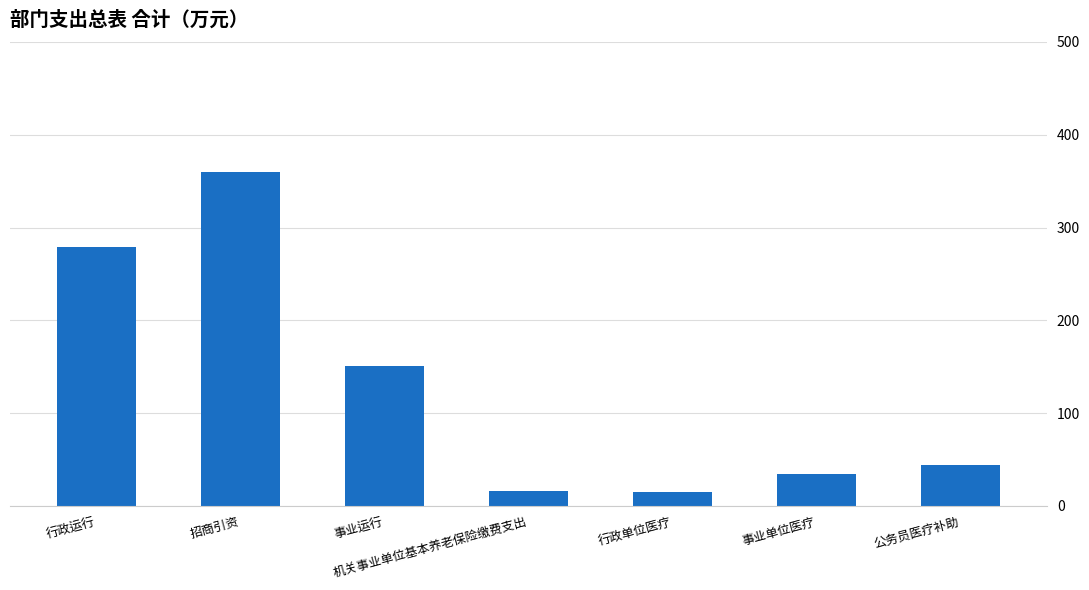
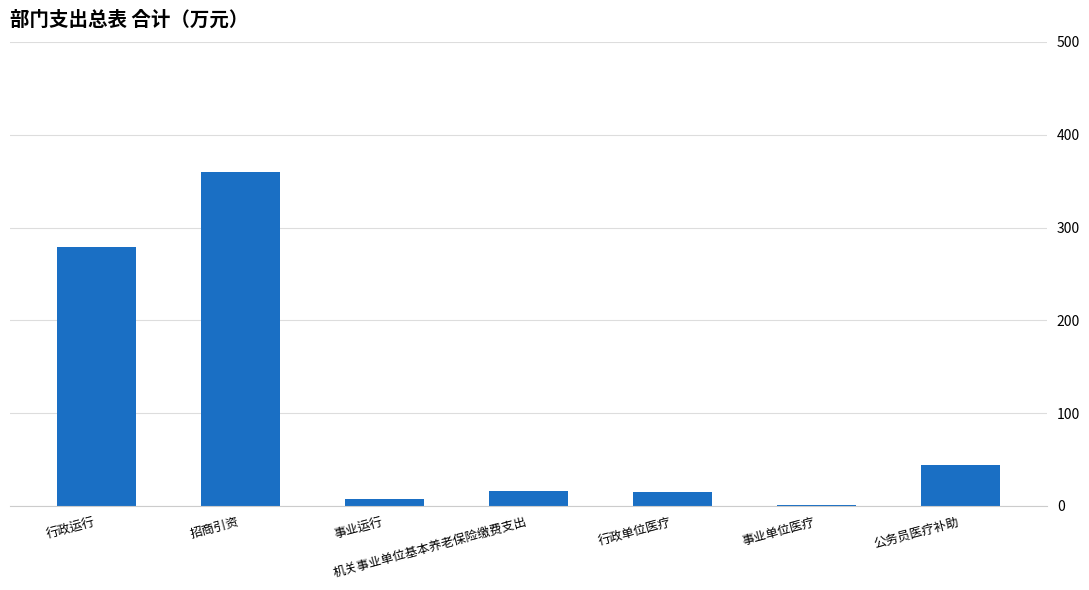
事业运行: 150 -> 10
事业单位医疗: 30 -> 0
